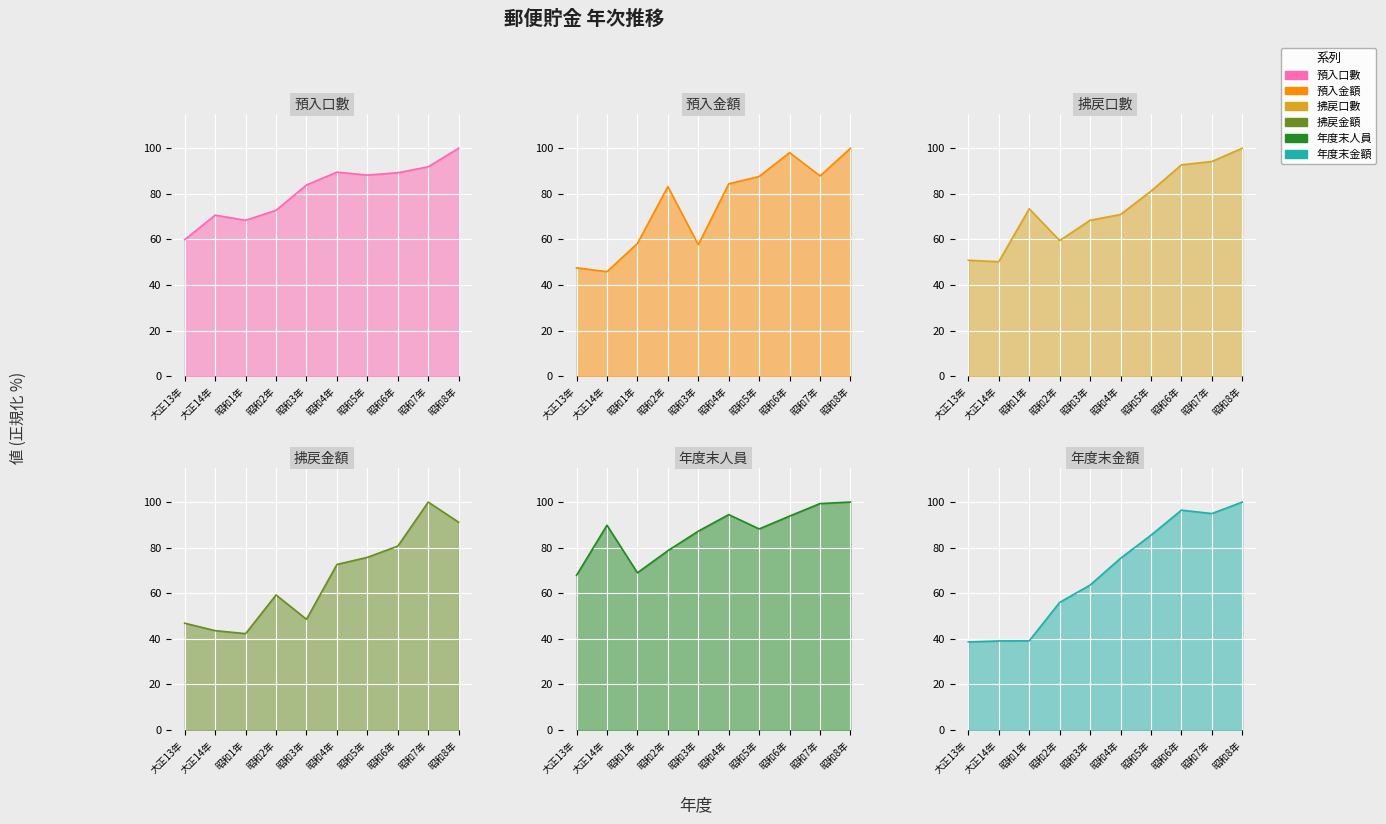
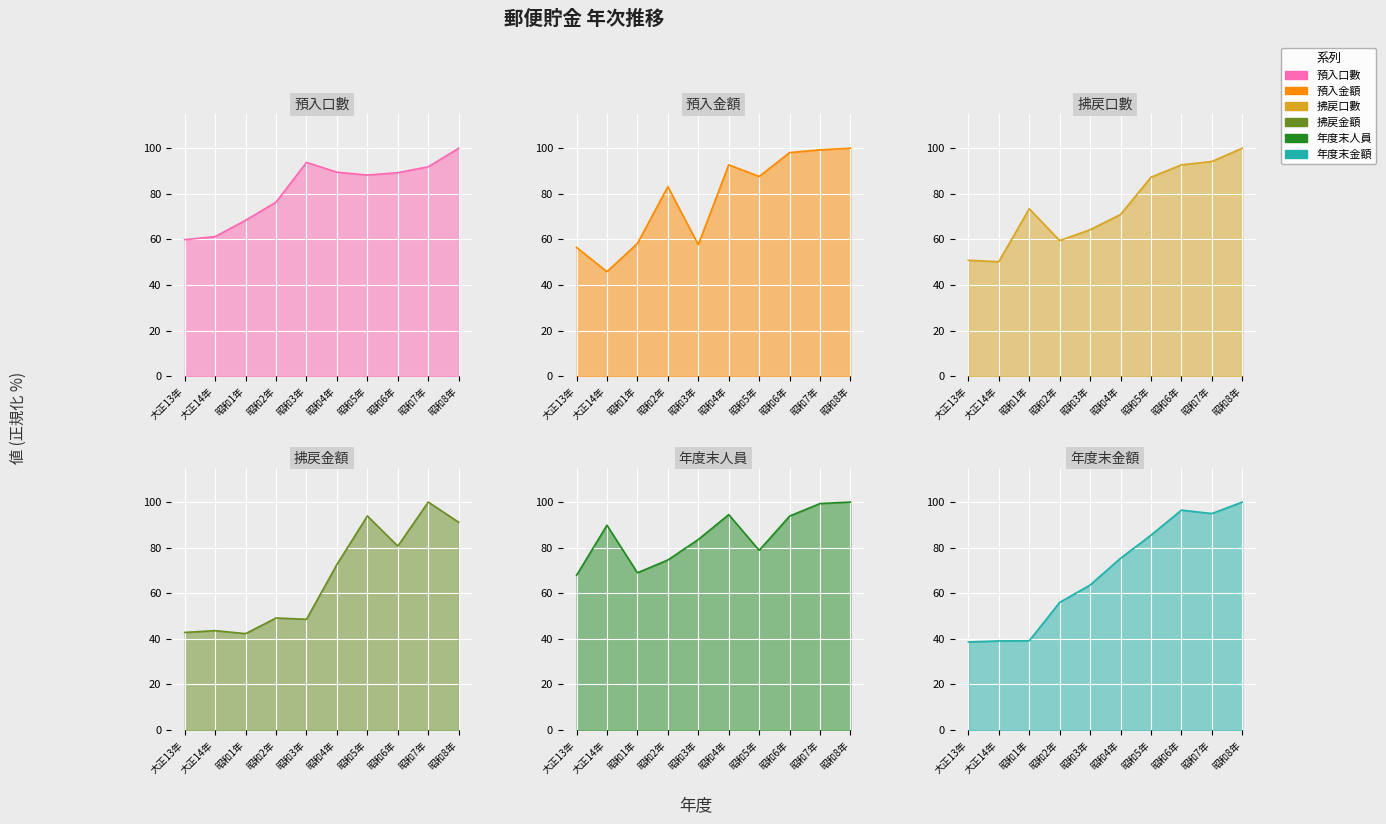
預入口數, 大正14年: 71 -> 61
預入口數, 昭和2年: 73 -> 76
預入口數, 昭和3年: 84 -> 94
預入金額, 大正13年: 48 -> 56
預入金額, 昭和4年: 84 -> 93
預入金額, 昭和7年: 88 -> 99
拂戻口數, 昭和3年: 68 -> 64
拂戻口數, 昭和5年: 81 -> 87
拂戻金額, 大正13年: 47 -> 43
拂戻金額, 昭和2年: 59 -> 49
拂戻金額, 昭和5年: 76 -> 94
年度末人員, 昭和2年: 79 -> 75
年度末人員, 昭和3年: 87 -> 84
年度末人員, 昭和5年: 88 -> 79
